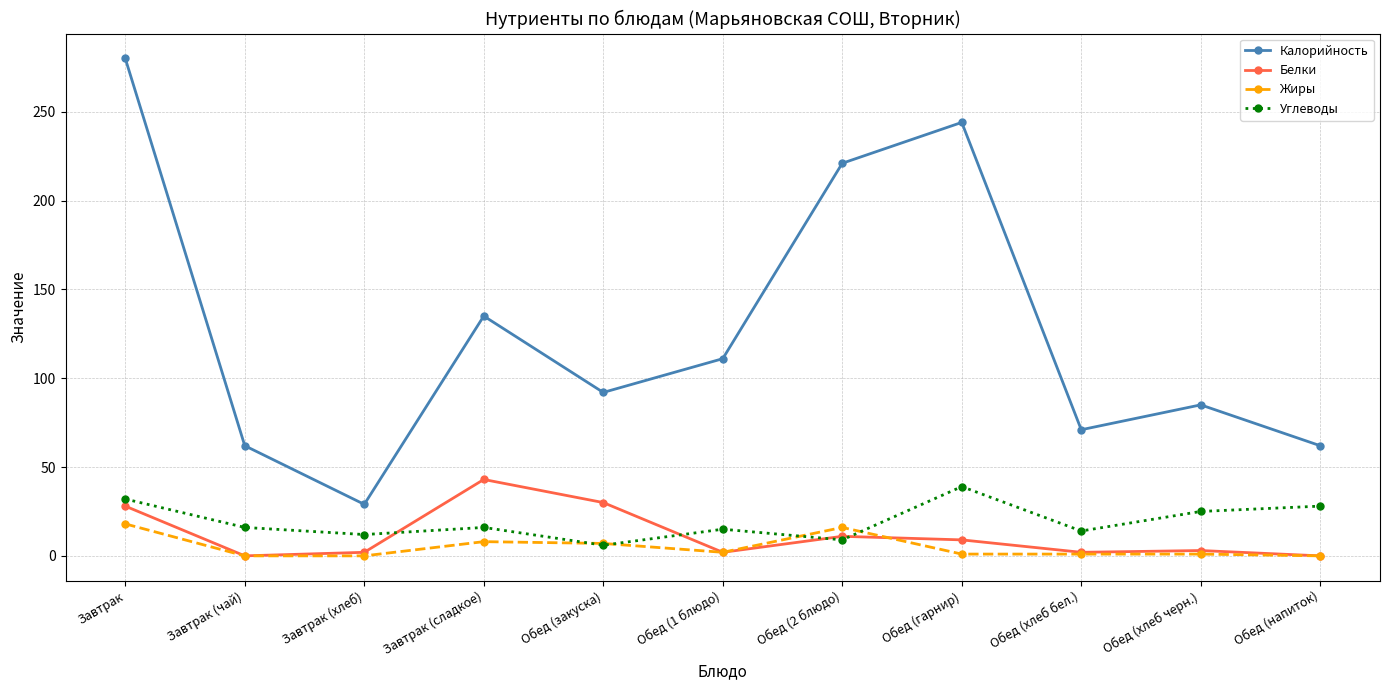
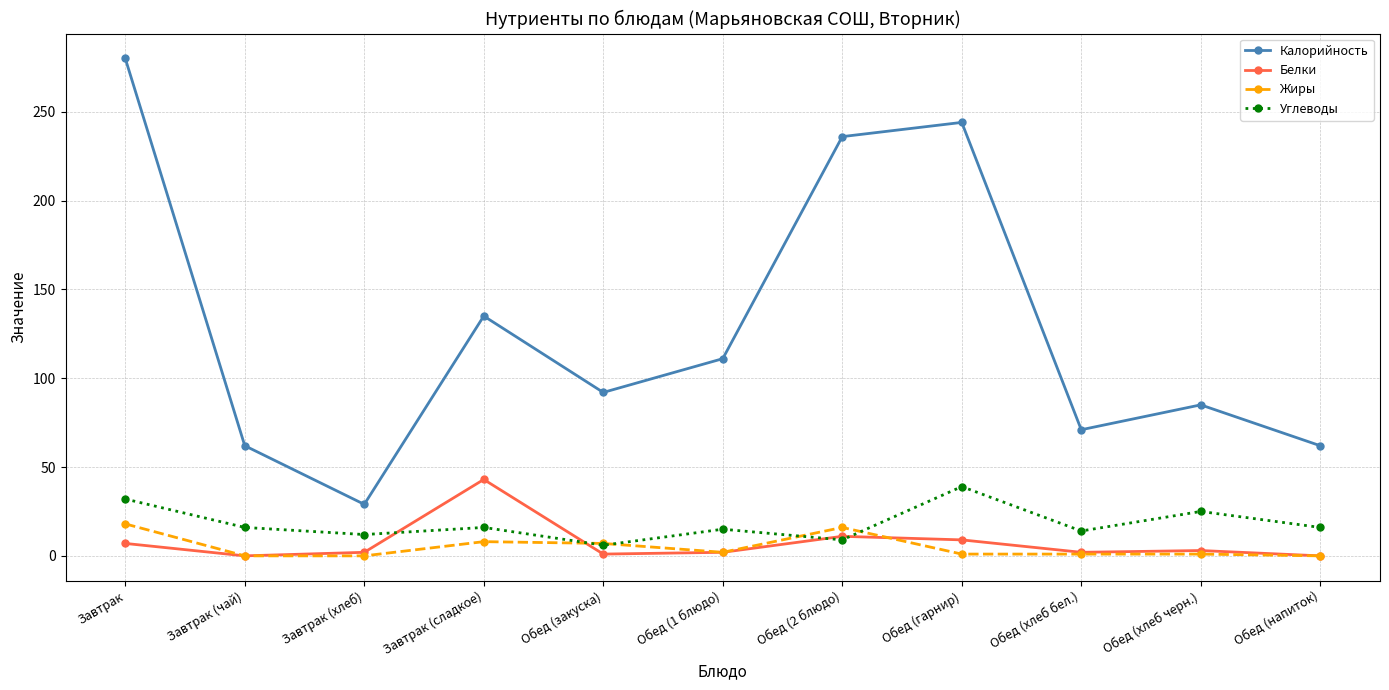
Белки, Завтрак: 28 -> 7
Белки, Обед (закуска): 30 -> 1
Калорийность, Обед (2 блюдо): 221 -> 236
Углеводы, Обед (напиток): 28 -> 16
